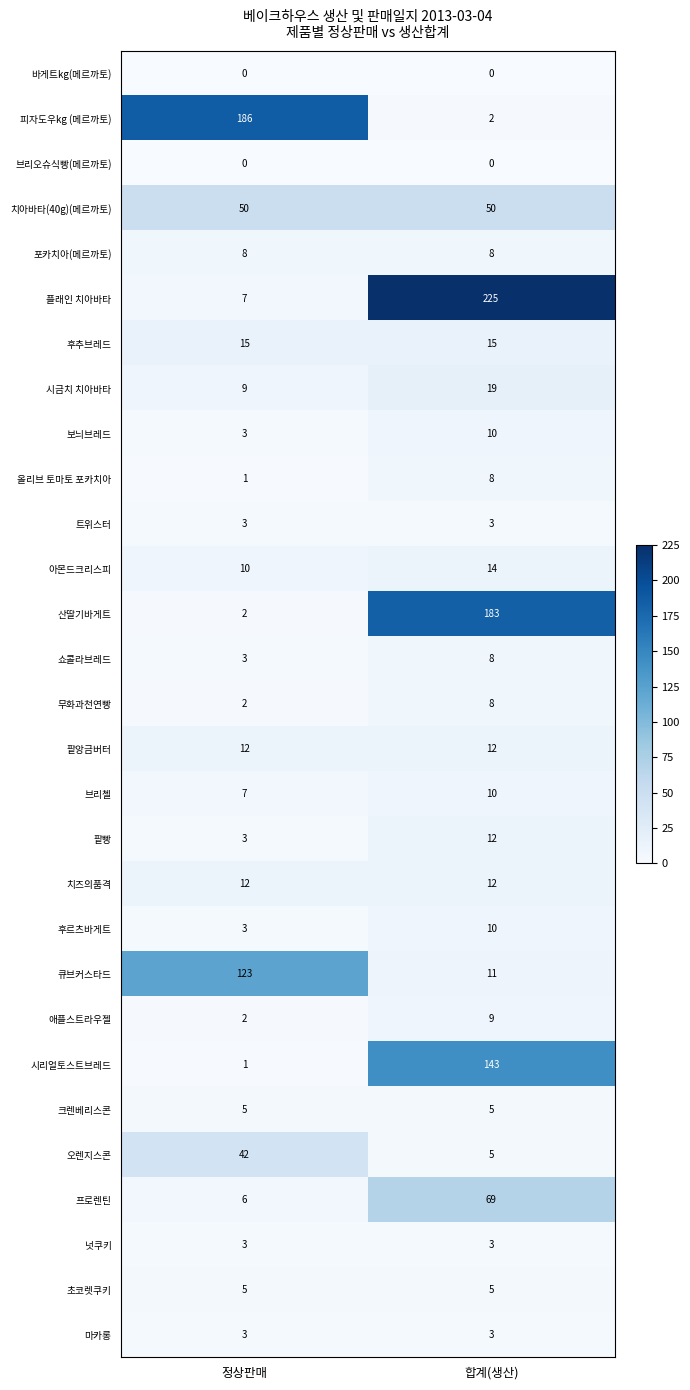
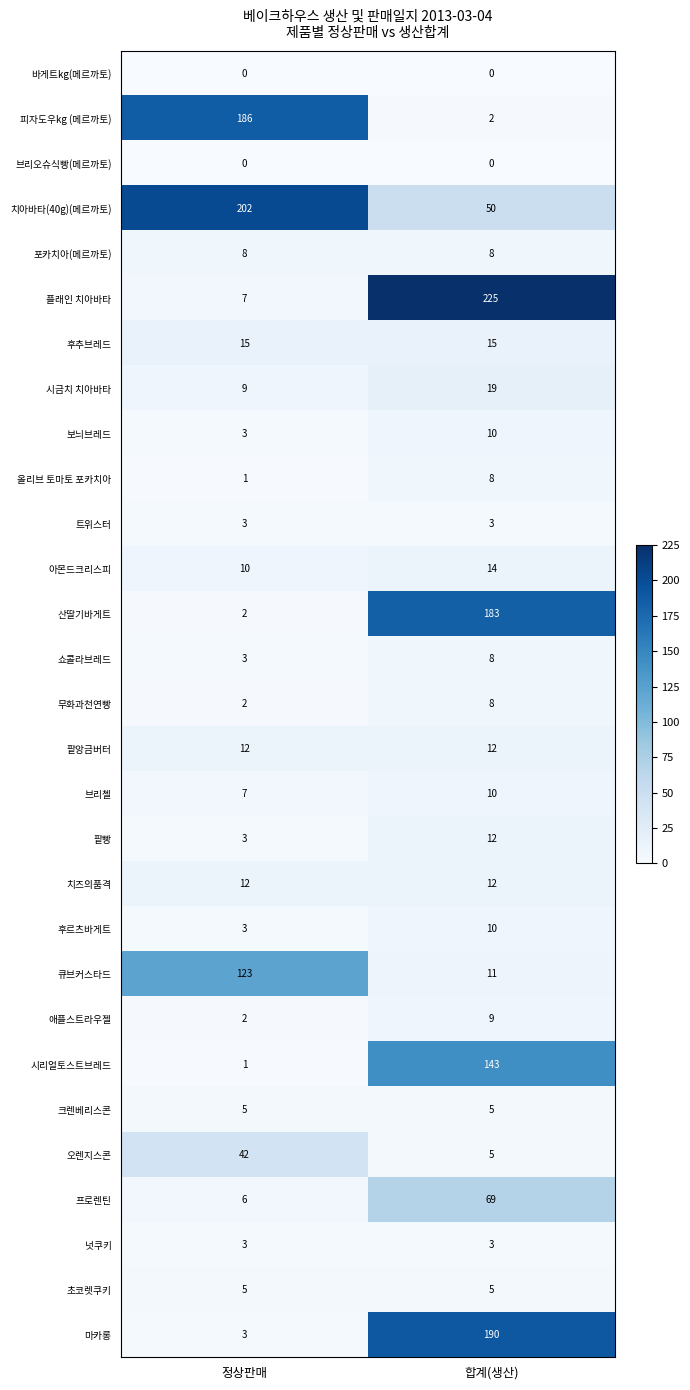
치아바타(40g)(메르까토), 정상판매: 50 -> 202
마카롱, 합계(생산): 3 -> 190
